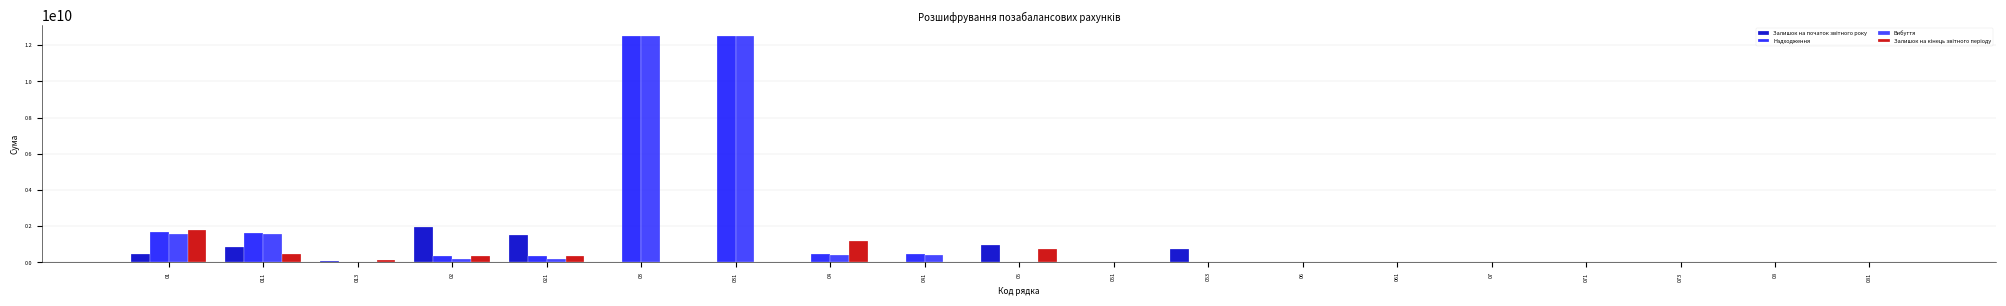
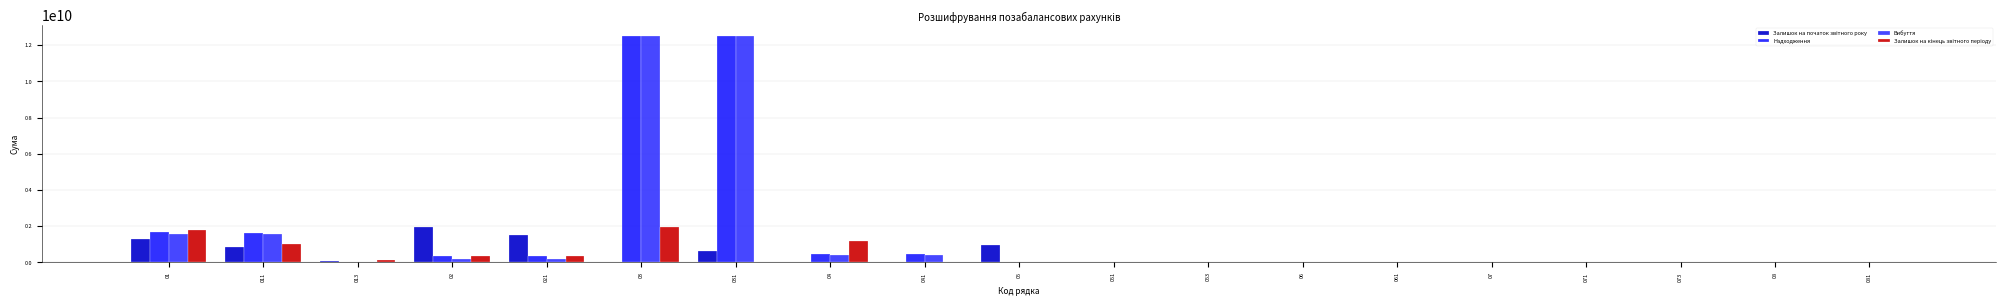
Залишок на початок звітного року, 01: 500000000 -> 1300000000
Залишок на кінець звітного періоду, 011: 500000000 -> 1000000000
Залишок на кінець звітного періоду, 03: 0 -> 2000000000
Залишок на початок звітного року, 031: 0 -> 600000000
Залишок на кінець звітного періоду, 05: 700000000 -> 0
Залишок на початок звітного року, 053: 700000000 -> 0
